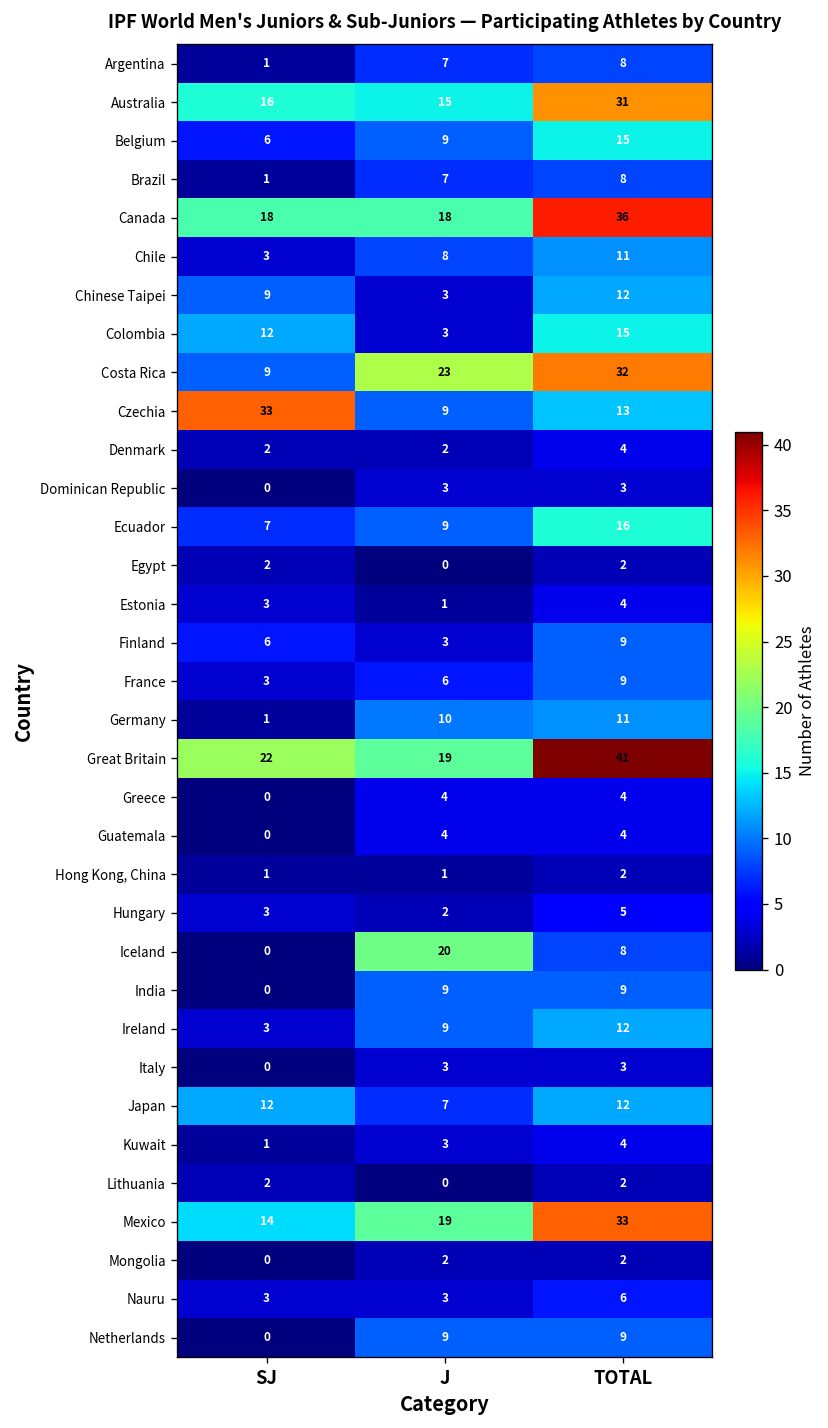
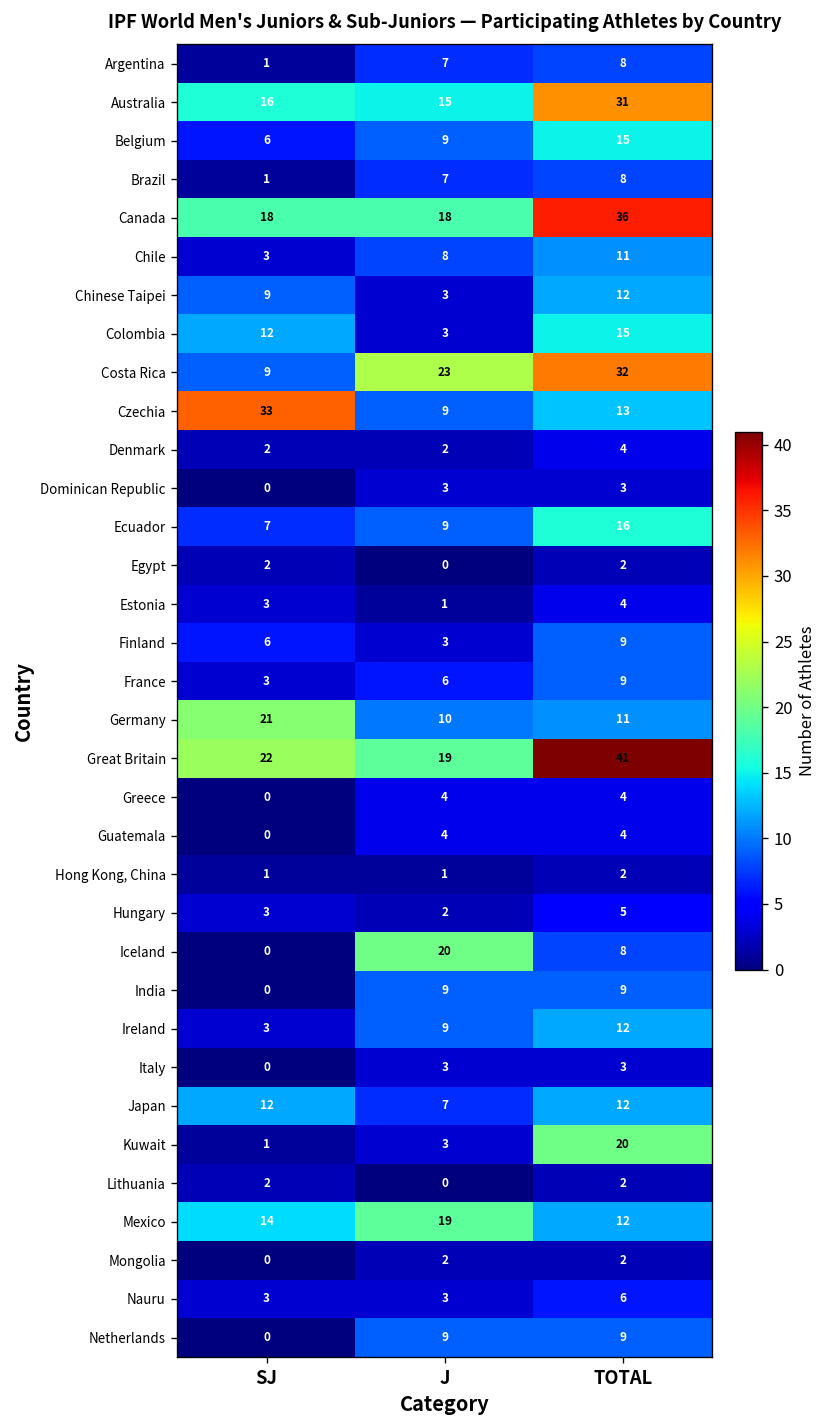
Germany, SJ: 1 -> 21
Kuwait, TOTAL: 4 -> 20
Mexico, TOTAL: 33 -> 12
